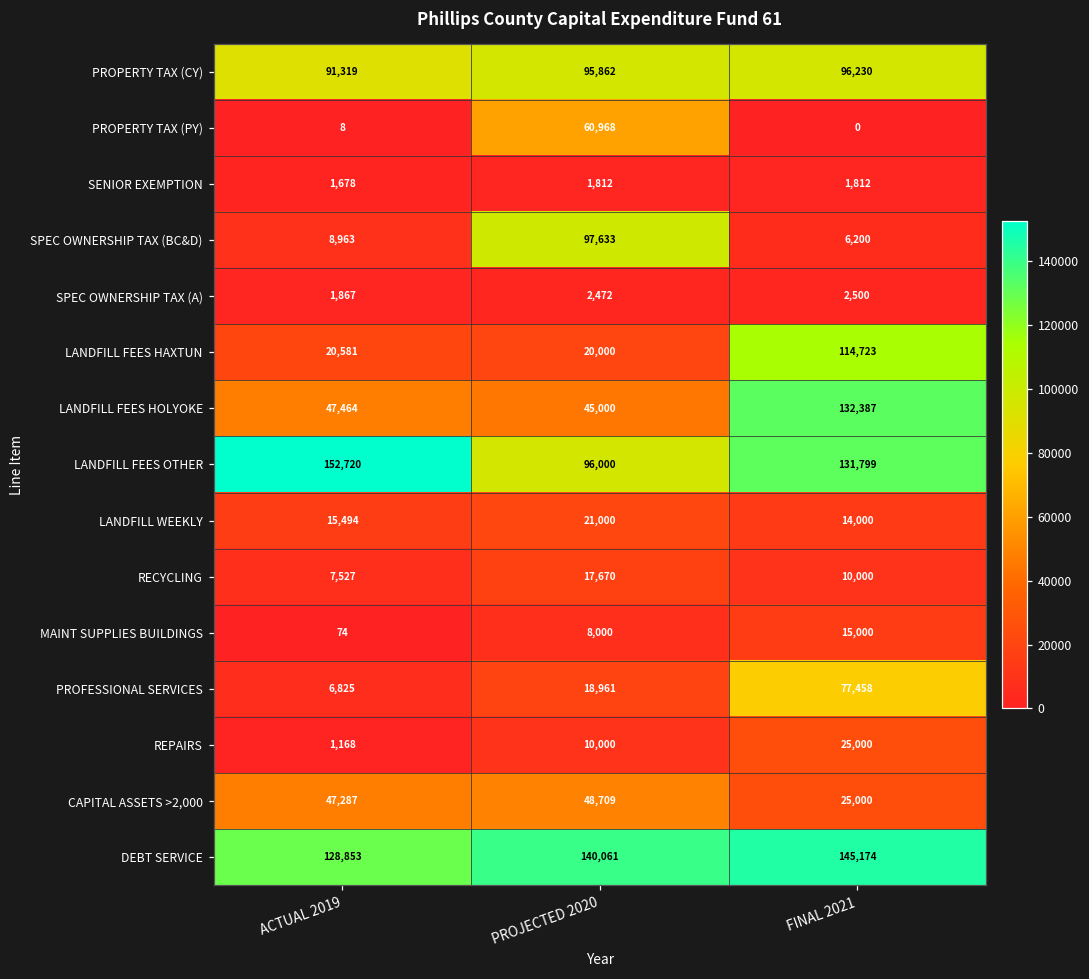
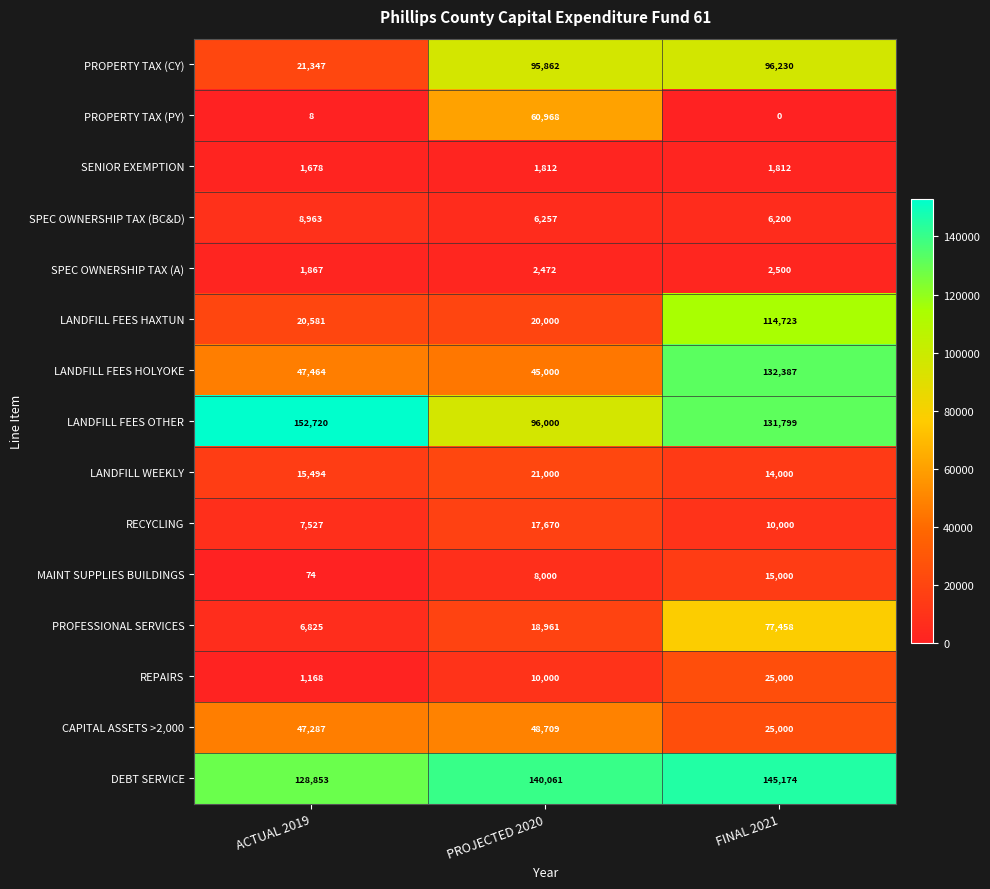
PROPERTY TAX (CY), ACTUAL 2019: 91,319 -> 21,347
SPEC OWNERSHIP TAX (BC&D), PROJECTED 2020: 97,633 -> 6,257
